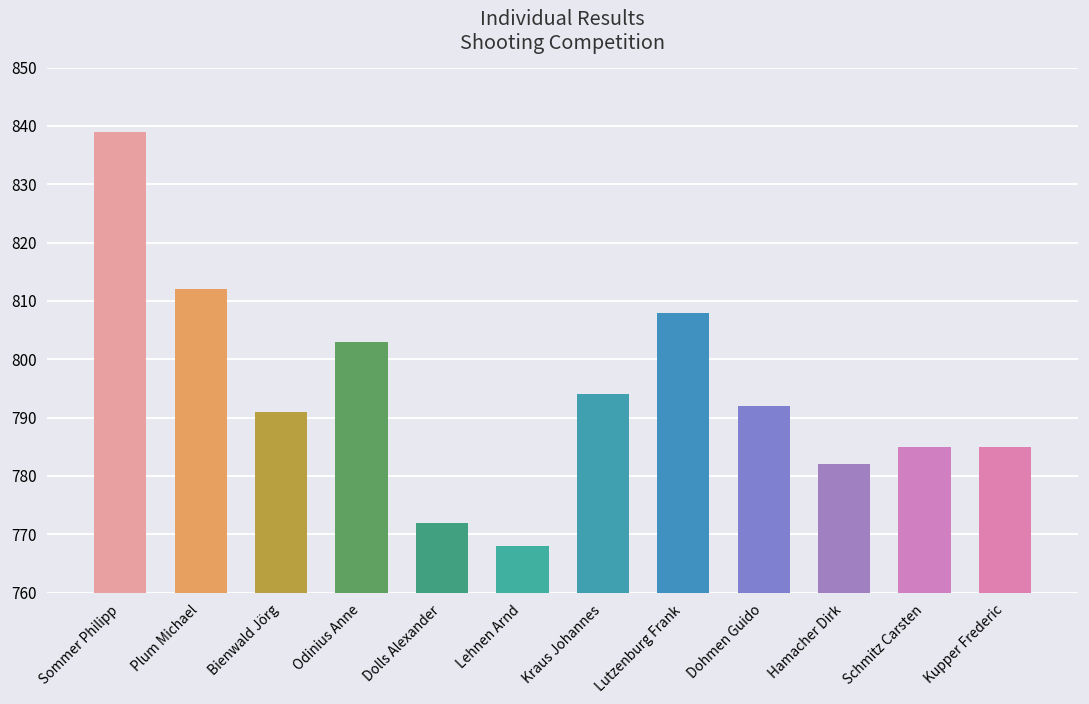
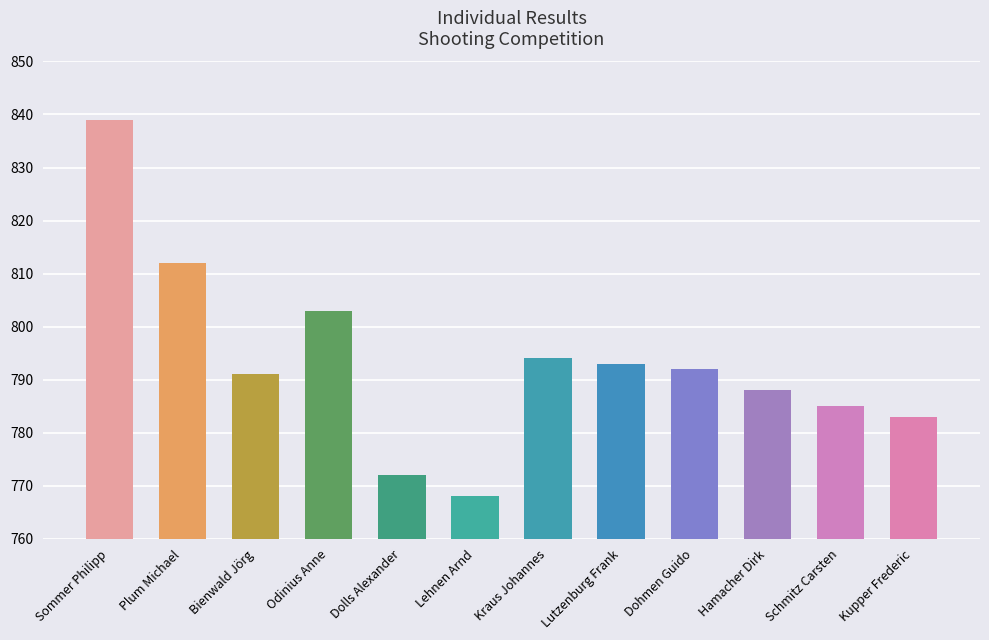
Lutzenburg Frank: 808 -> 793
Hamacher Dirk: 782 -> 788
Kupper Frederic: 785 -> 783
